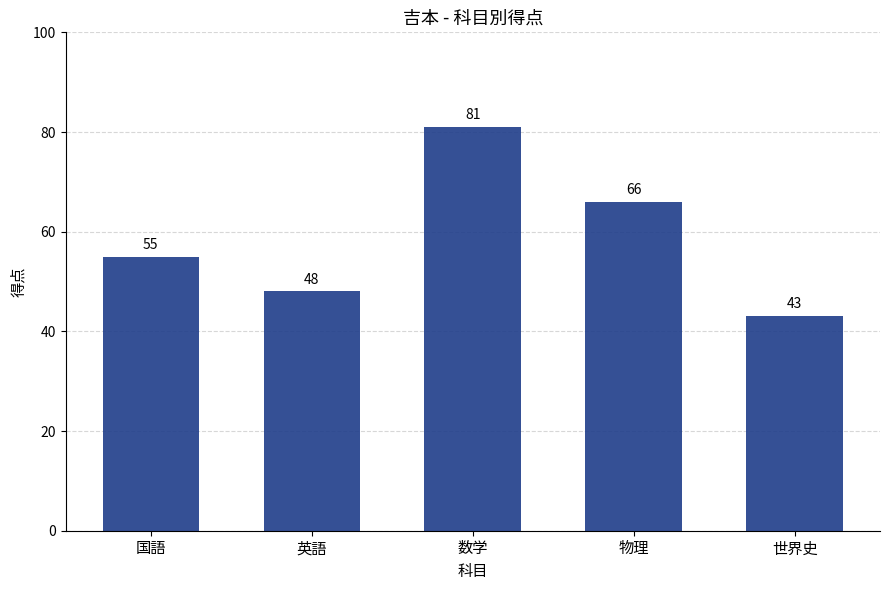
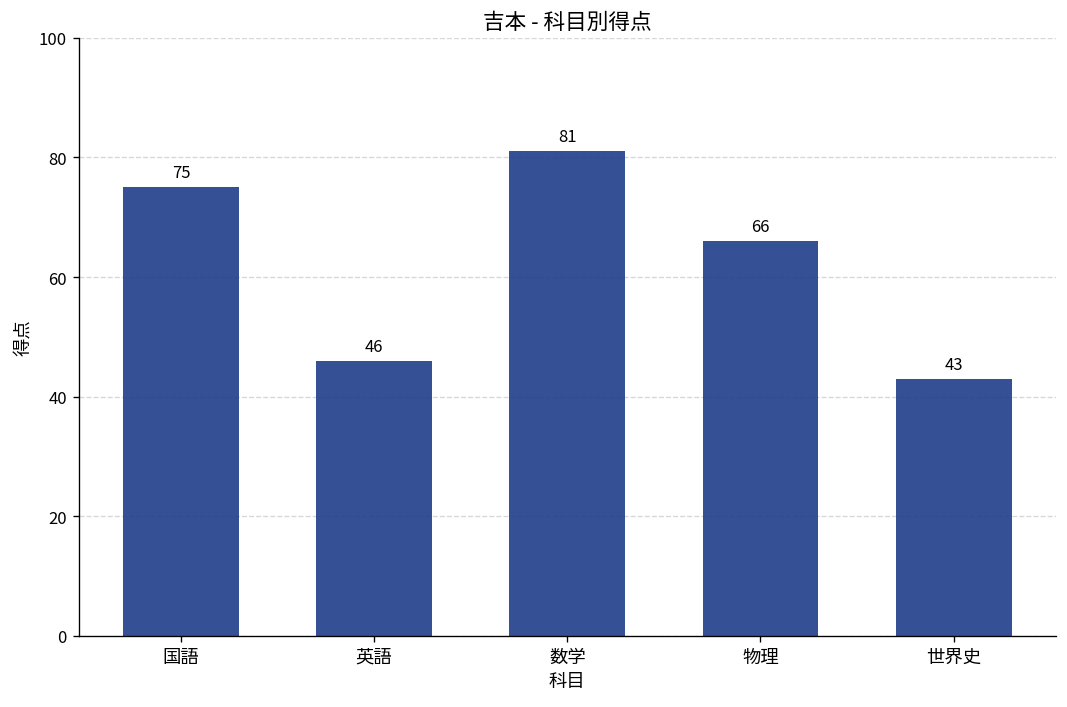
国語: 55 -> 75
英語: 48 -> 46
